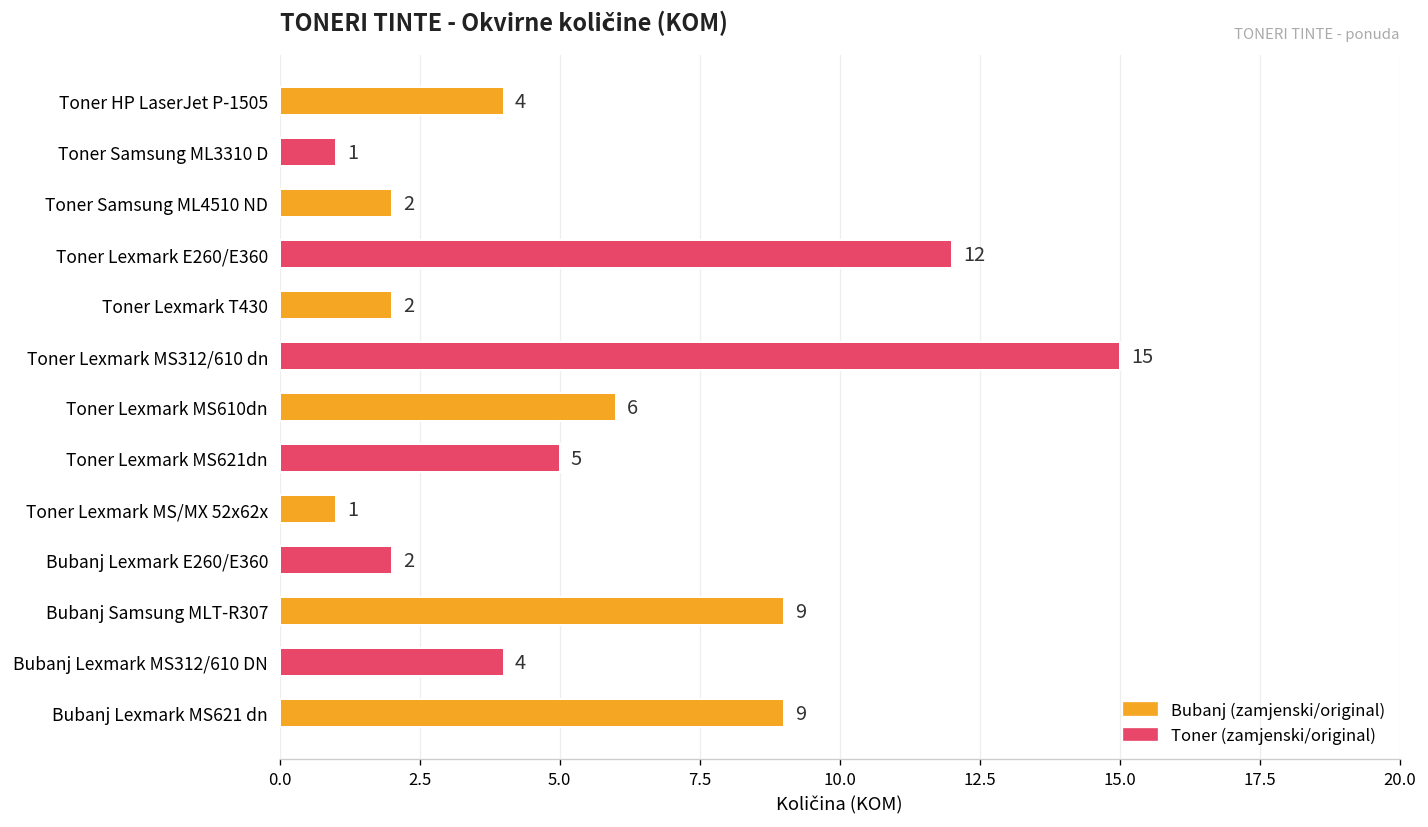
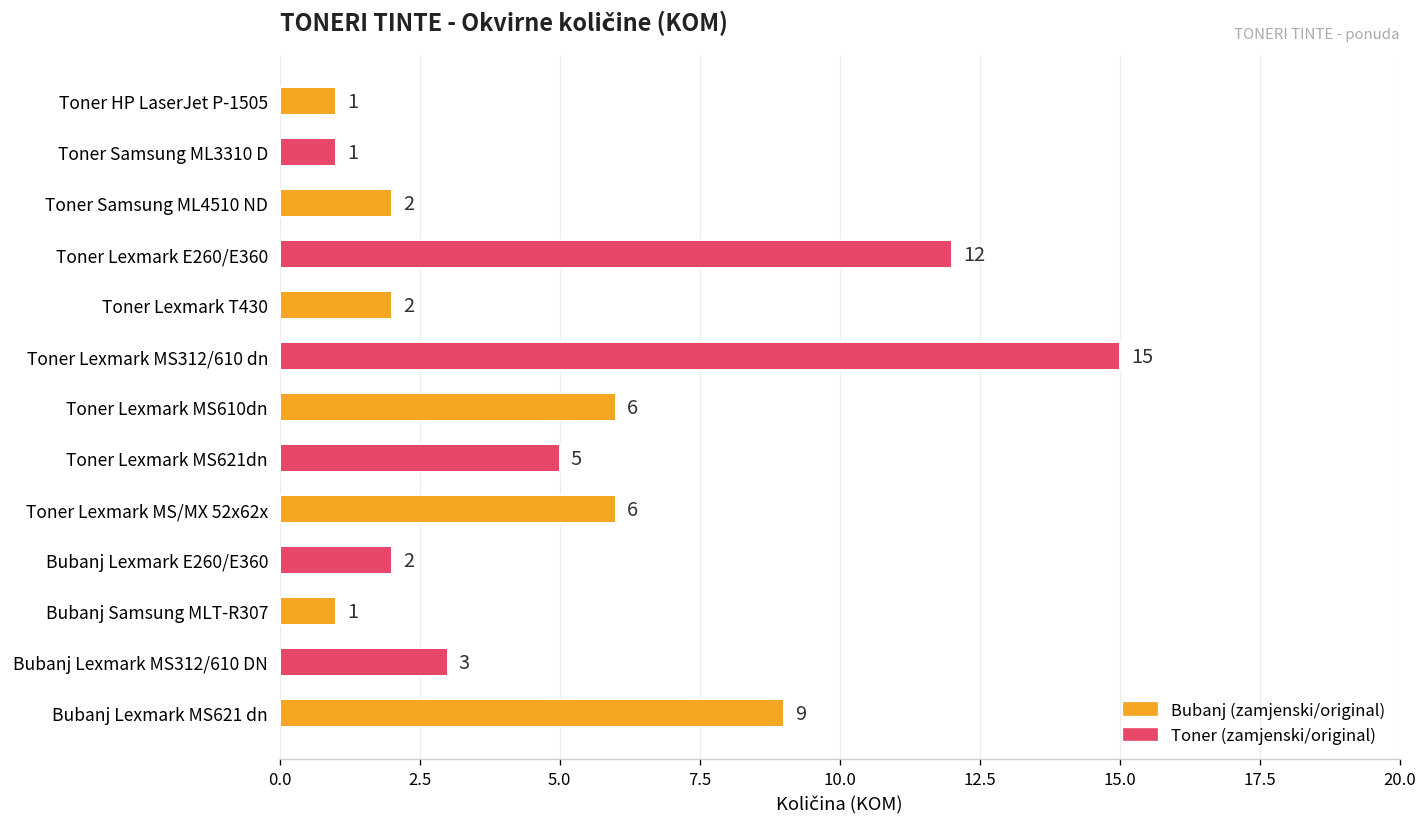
Toner HP LaserJet P-1505: 4 -> 1
Toner Lexmark MS/MX 52x62x: 1 -> 6
Bubanj Samsung MLT-R307: 9 -> 1
Bubanj Lexmark MS312/610 DN: 4 -> 3
